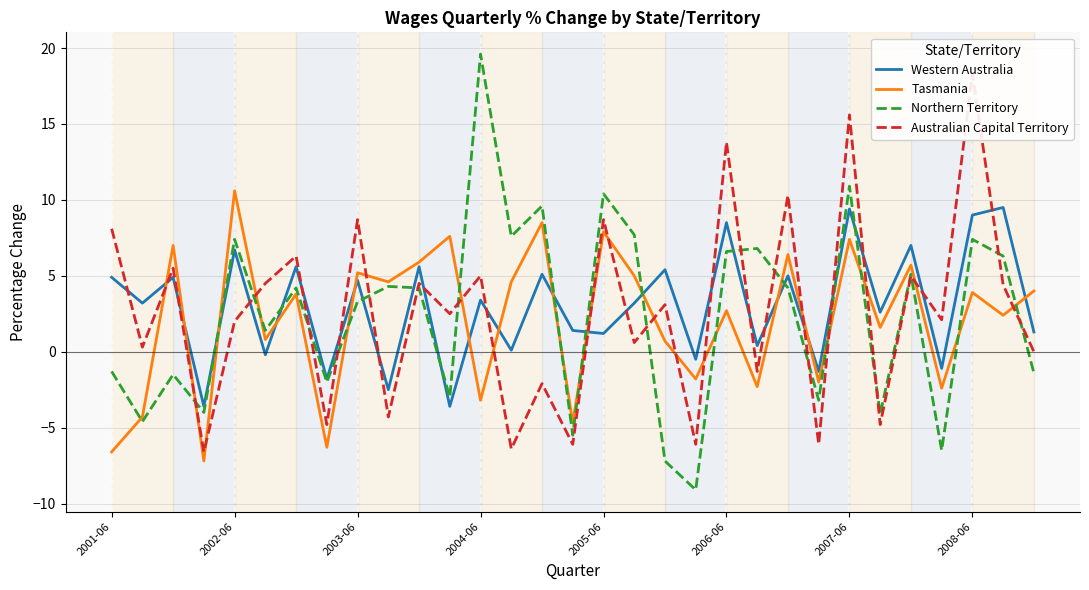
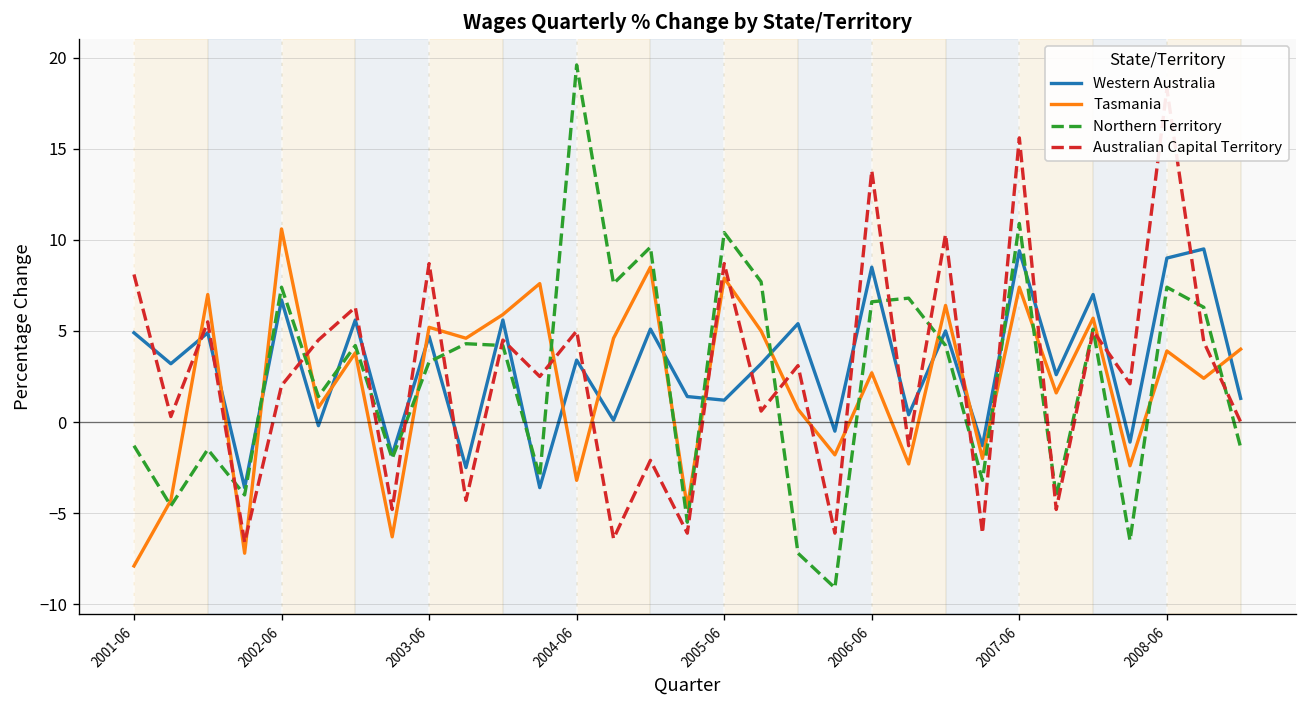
Tasmania, 2001-06: -6.6 -> -7.9
